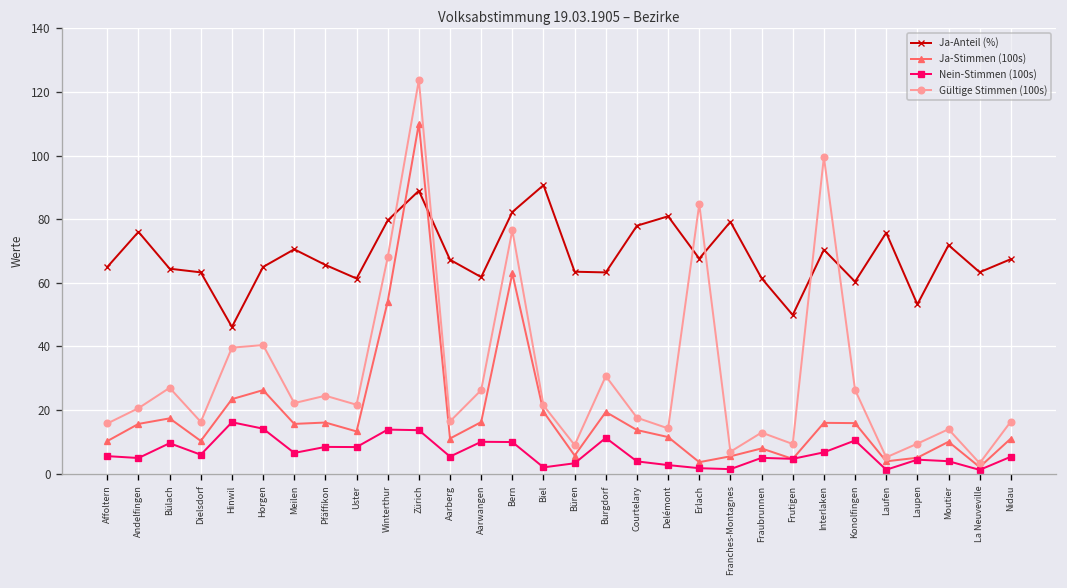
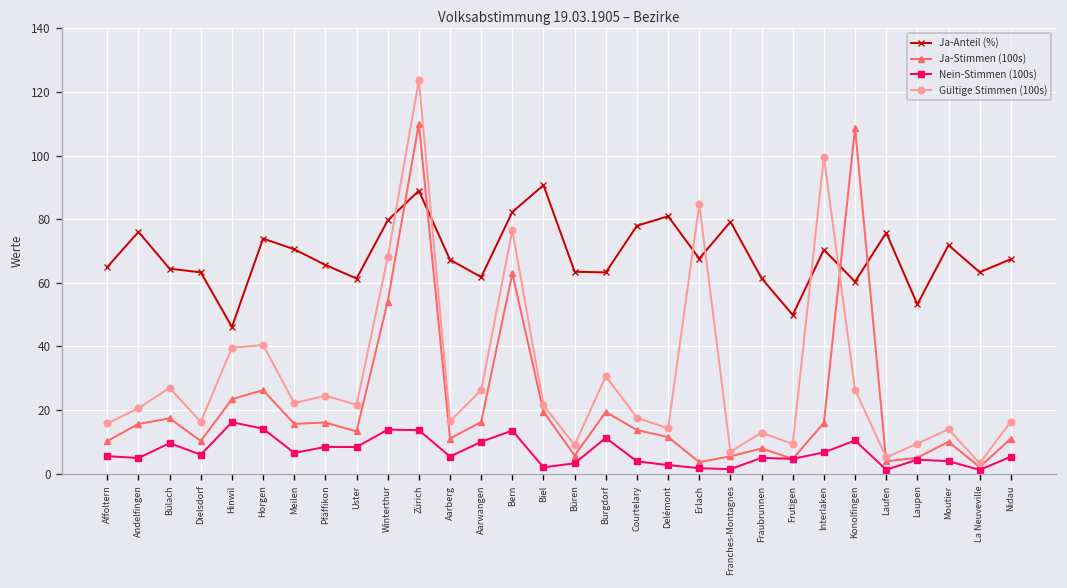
Ja-Anteil (%), Horgen: 65 -> 74
Nein-Stimmen (100s), Bern: 10 -> 14
Ja-Stimmen (100s), Konolfingen: 16 -> 109
